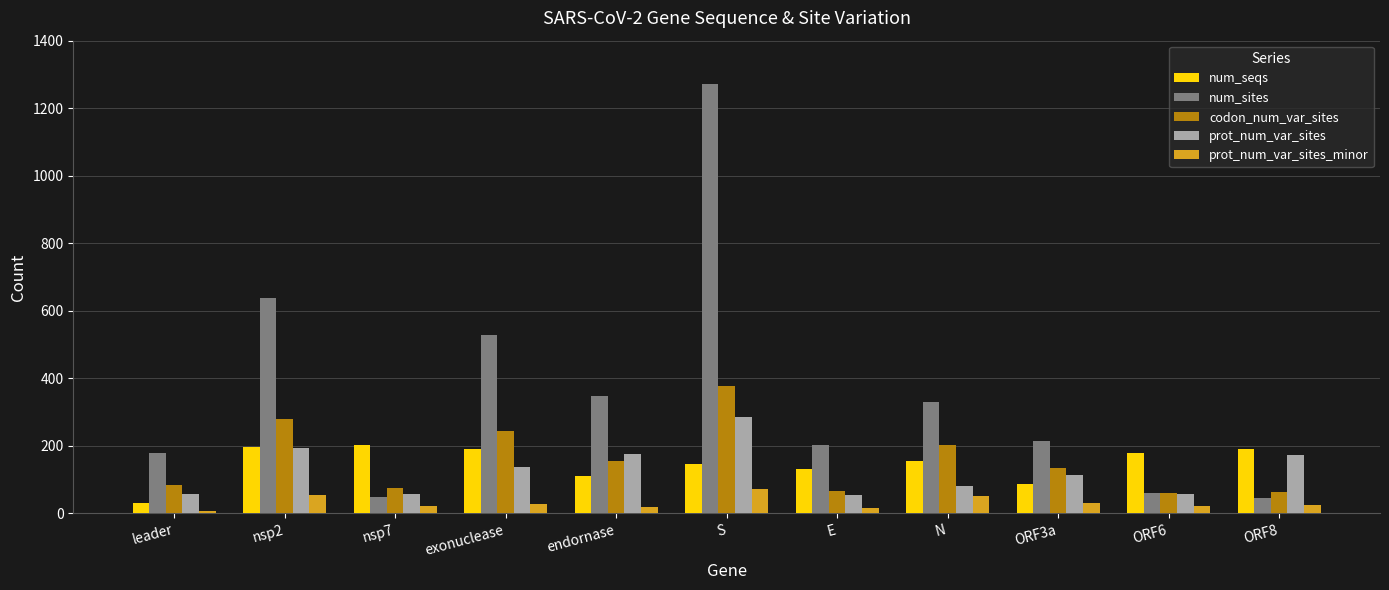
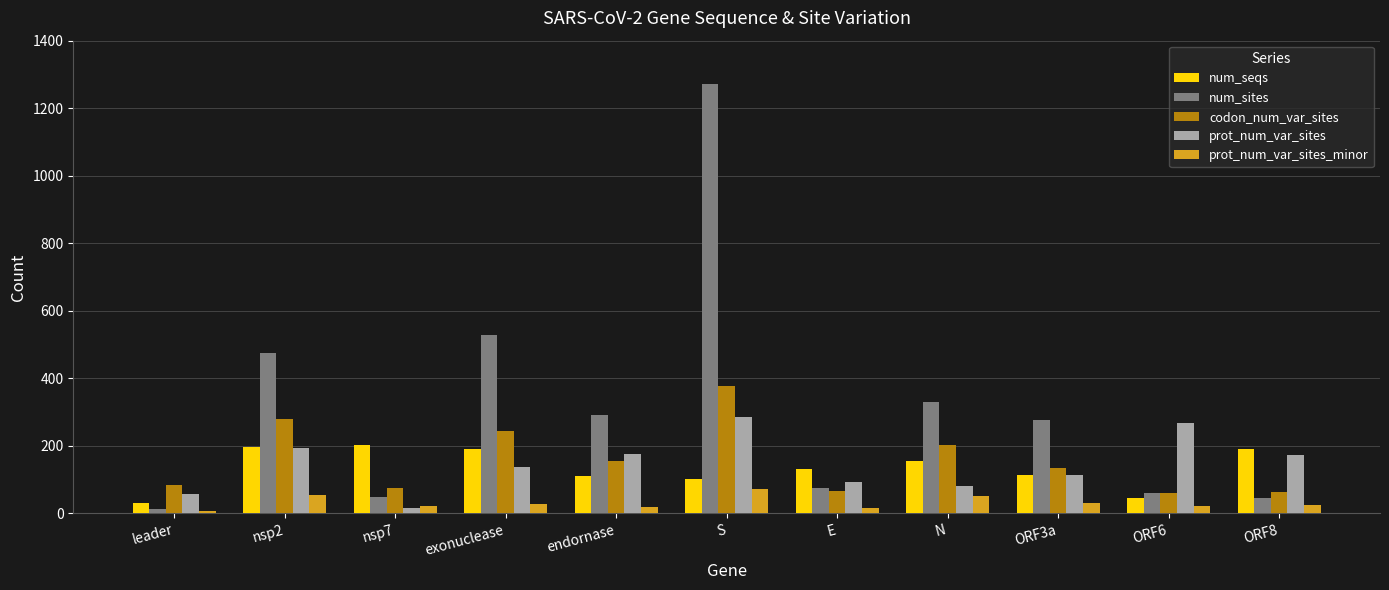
num_sites, leader: 180 -> 10
num_sites, nsp2: 640 -> 480
prot_num_var_sites, nsp7: 60 -> 20
num_sites, endornase: 350 -> 290
num_seqs, S: 150 -> 100
num_sites, E: 200 -> 80
prot_num_var_sites, E: 60 -> 90
num_seqs, ORF3a: 90 -> 110
num_sites, ORF3a: 210 -> 280
num_seqs, ORF6: 180 -> 50
prot_num_var_sites, ORF6: 60 -> 270
